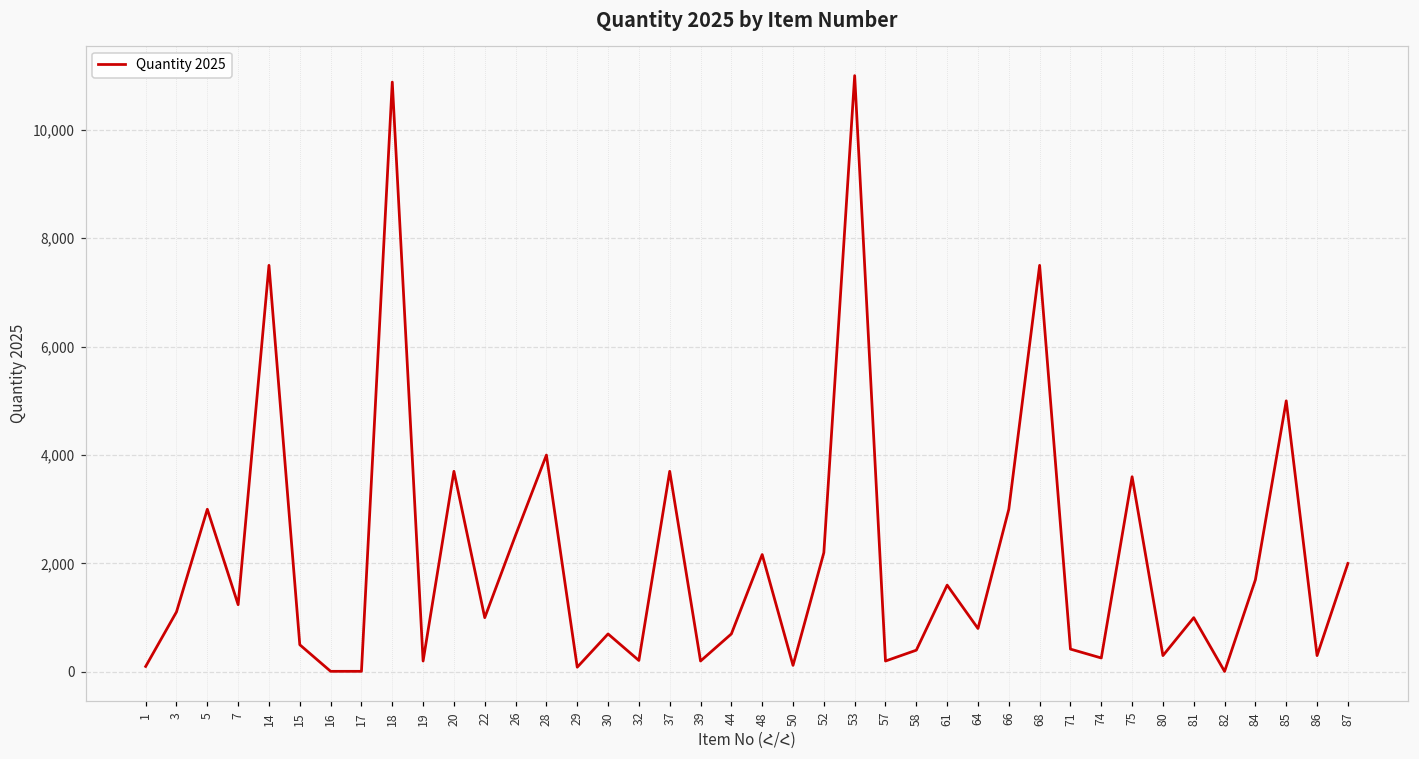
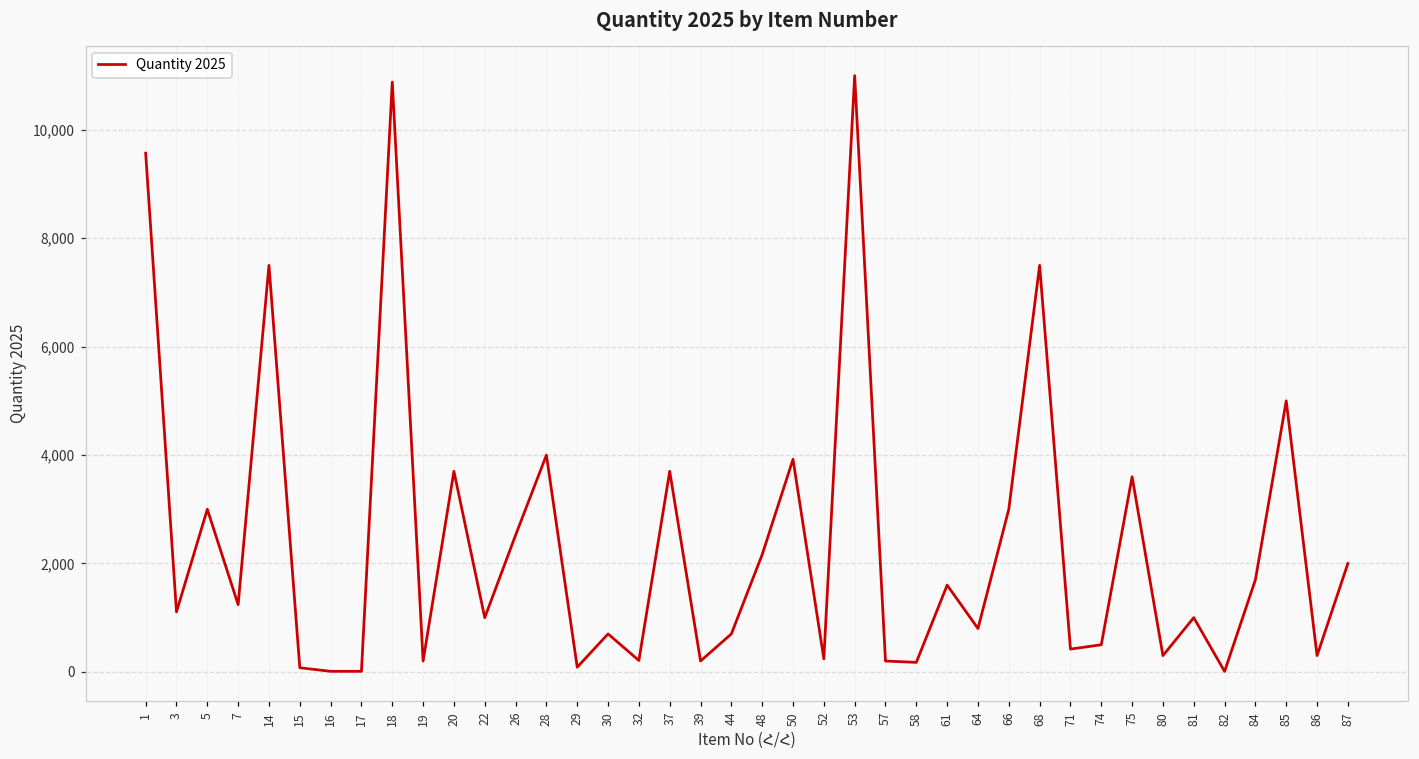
1: 100 -> 9,600
15: 500 -> 100
50: 100 -> 3,900
52: 2,200 -> 200
58: 400 -> 200
74: 300 -> 500
